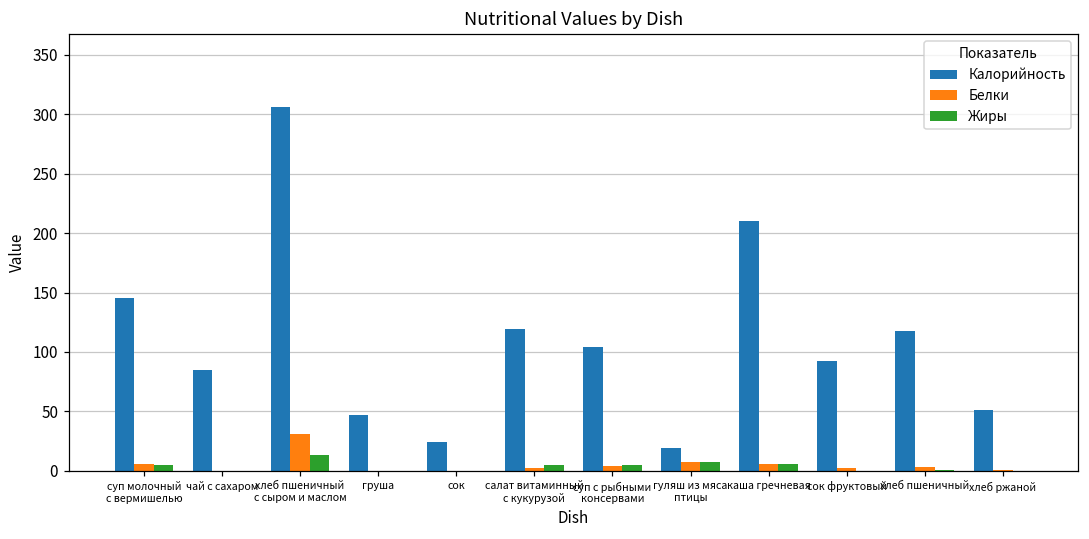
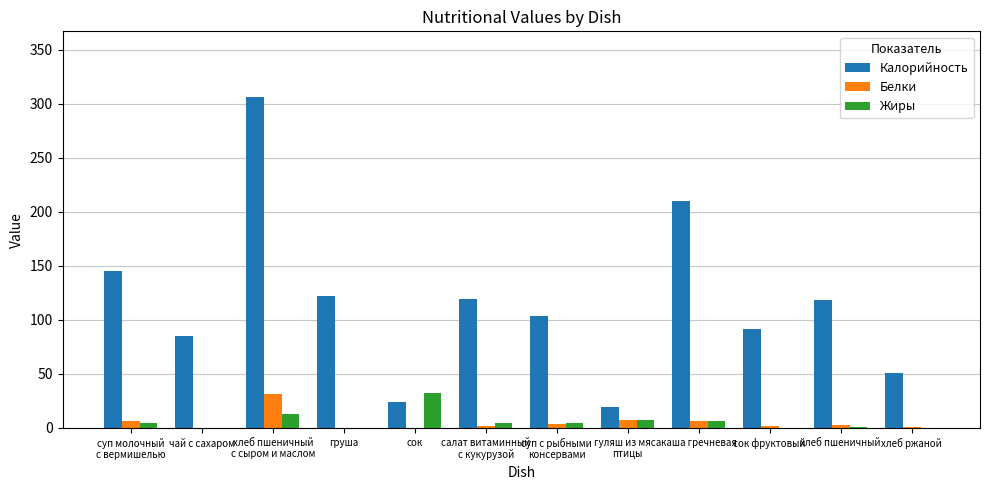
Калорийность, груша: 47 -> 122
Жиры, сок: 0 -> 32
